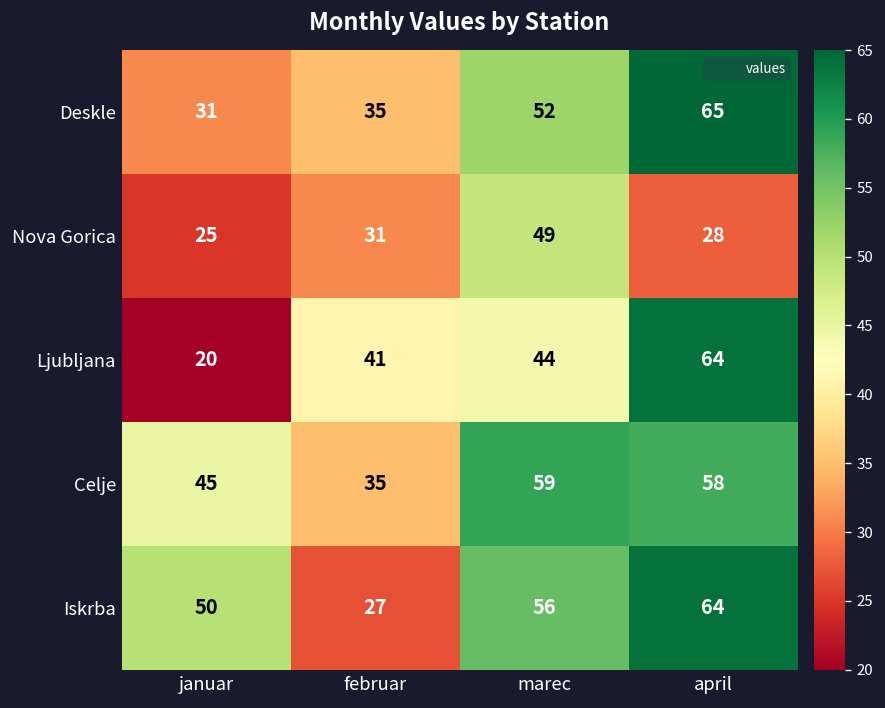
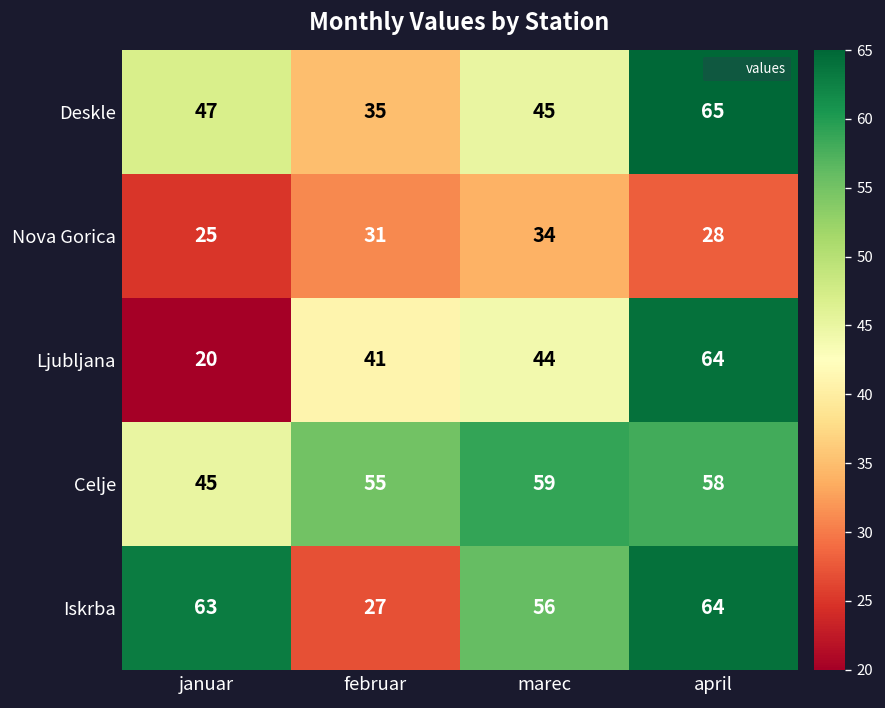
Deskle, januar: 31 -> 47
Deskle, marec: 52 -> 45
Nova Gorica, marec: 49 -> 34
Celje, februar: 35 -> 55
Iskrba, januar: 50 -> 63
